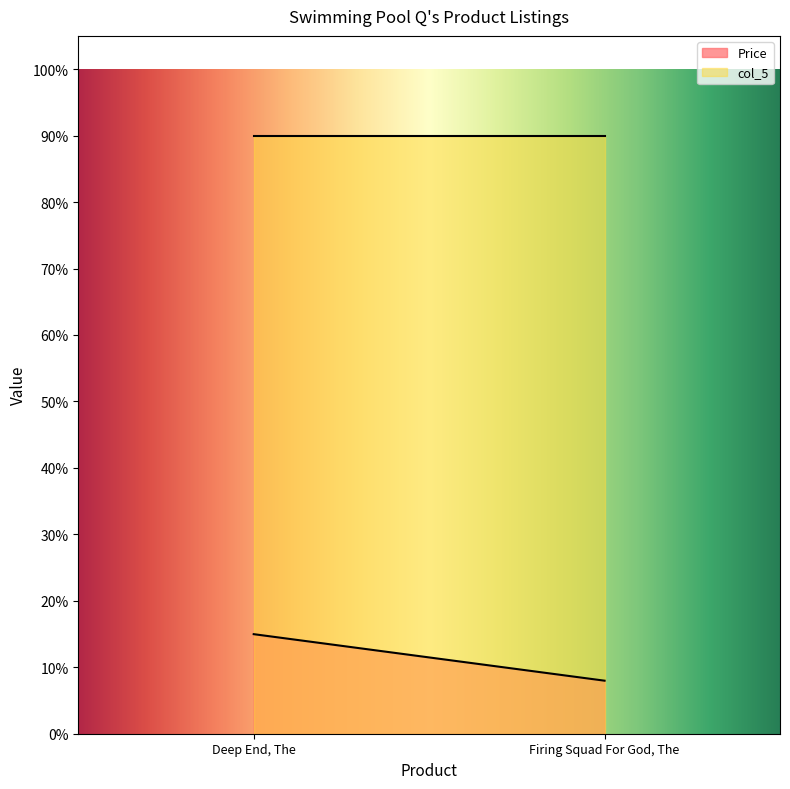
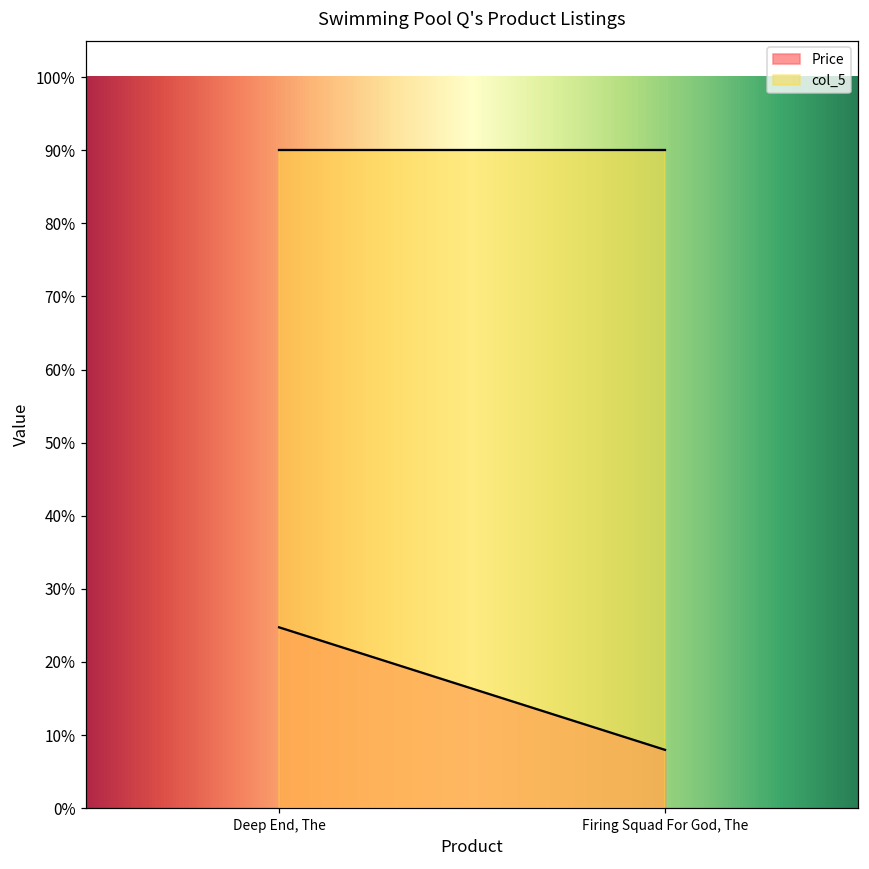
Price, Deep End, The: 15% -> 25%
